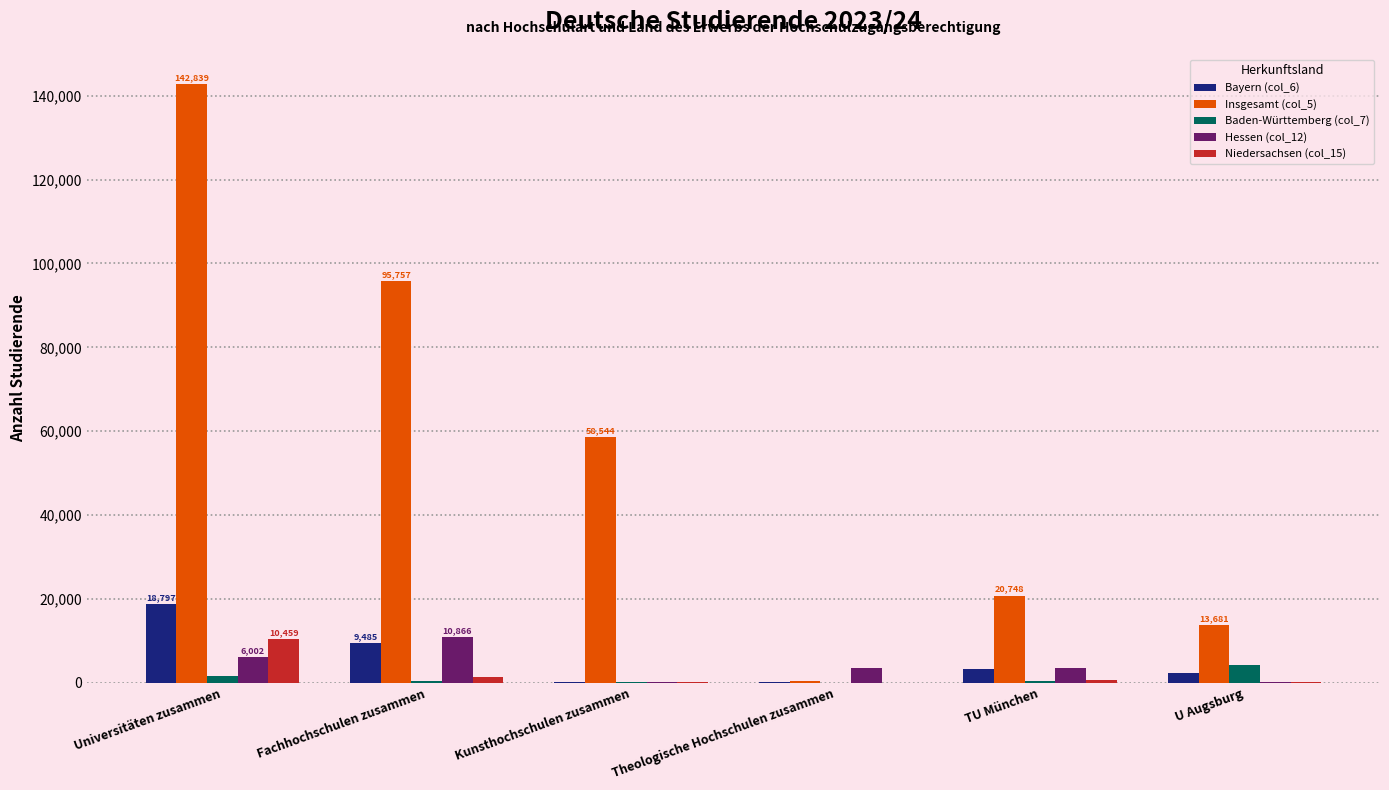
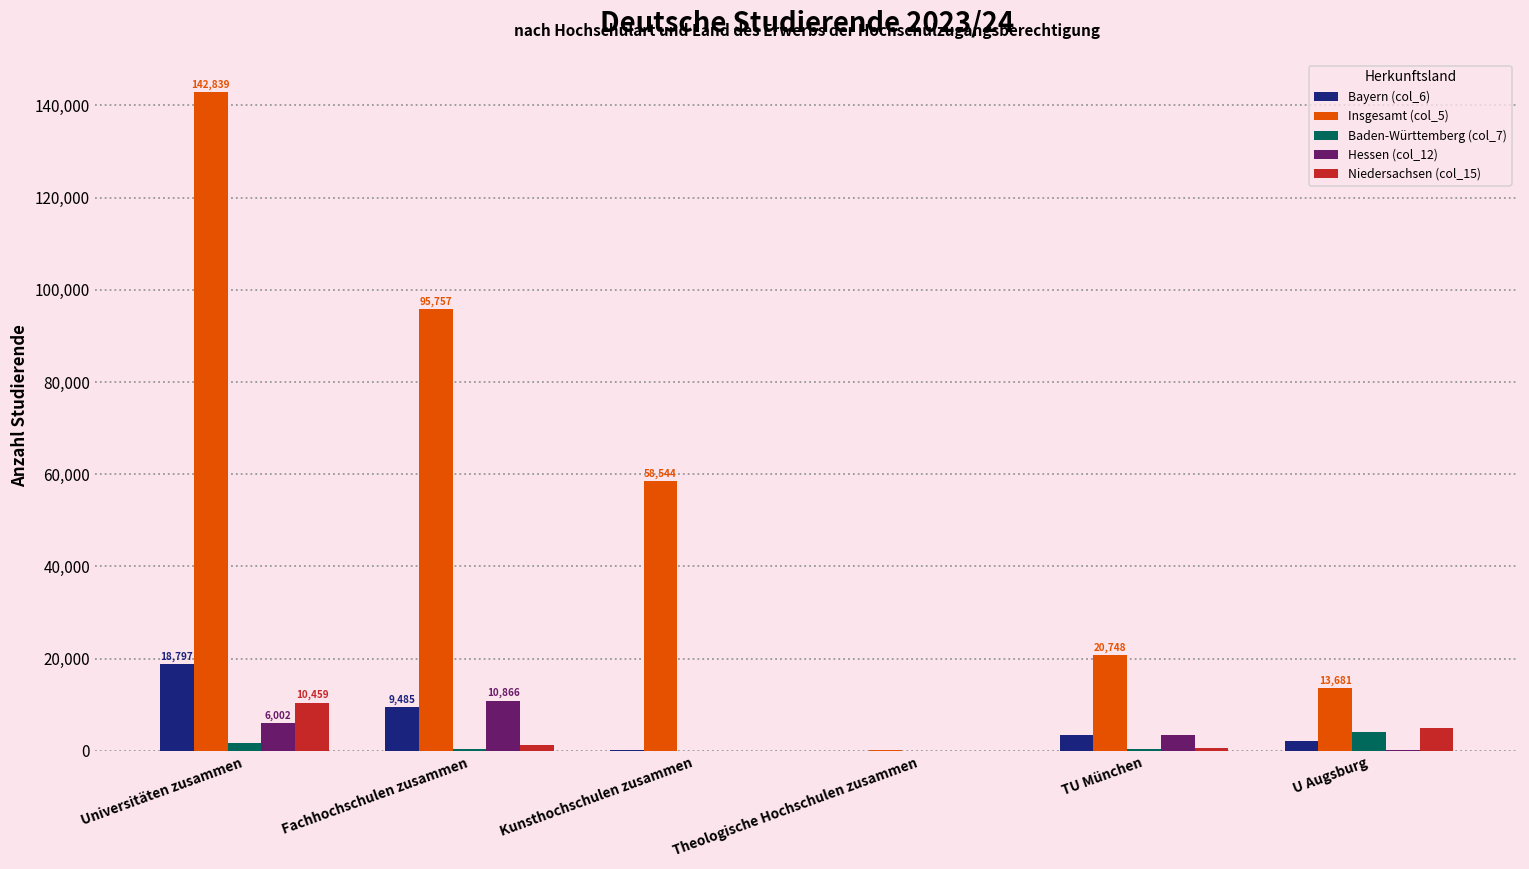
Hessen (col_12), Theologische Hochschulen zusammen: 4,000 -> 0
Niedersachsen (col_15), U Augsburg: 0 -> 5,000
